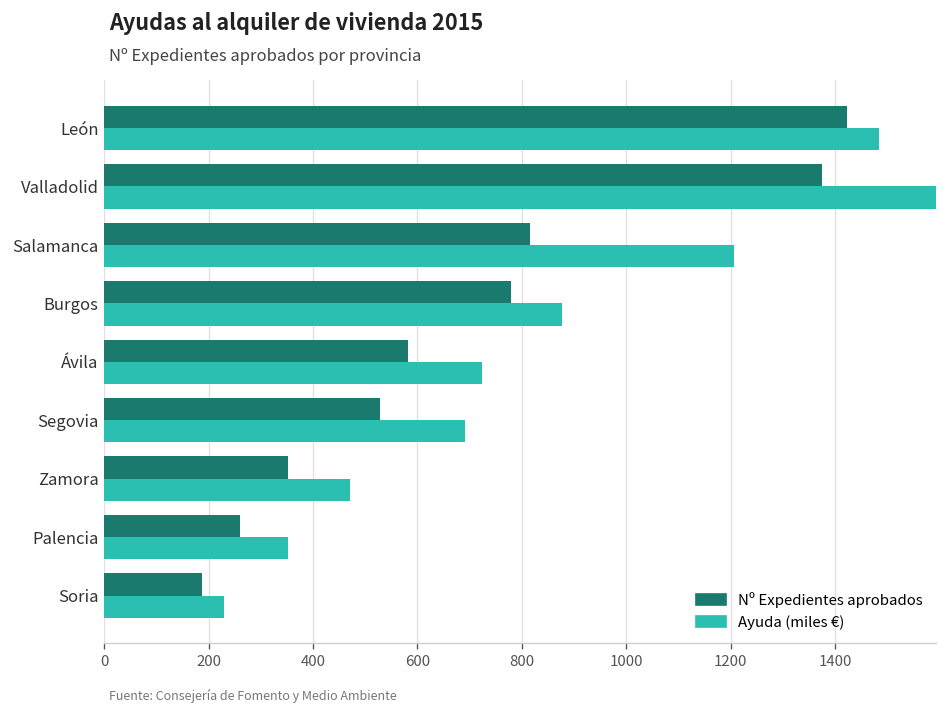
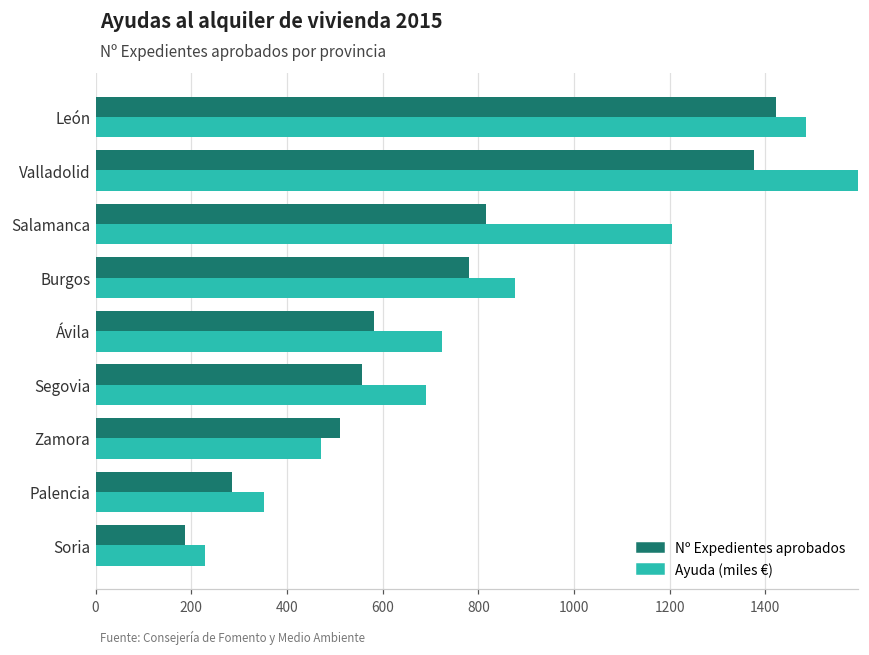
Nº Expedientes aprobados, Segovia: 530 -> 560
Nº Expedientes aprobados, Zamora: 350 -> 510
Nº Expedientes aprobados, Palencia: 260 -> 290
